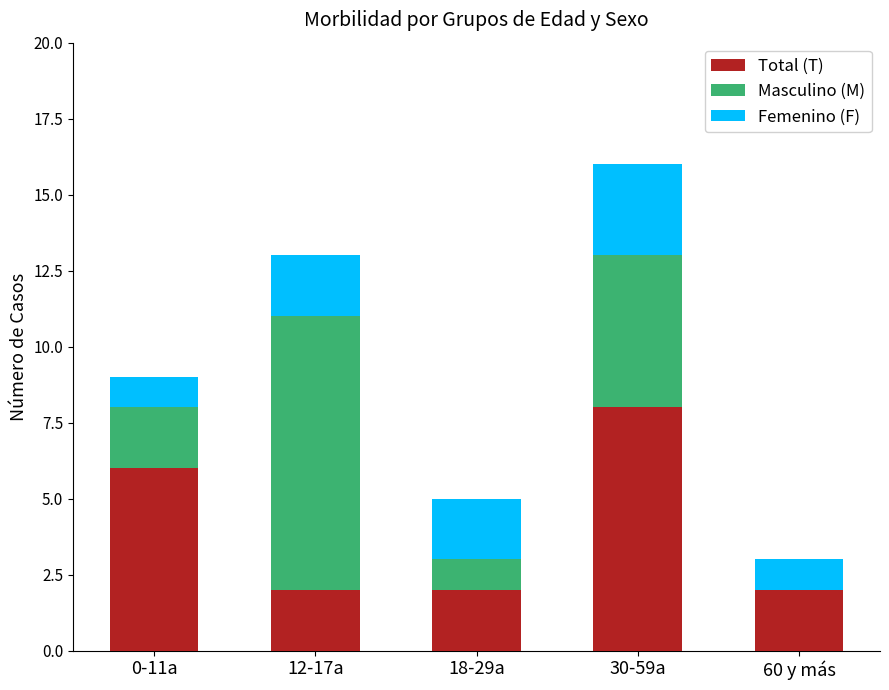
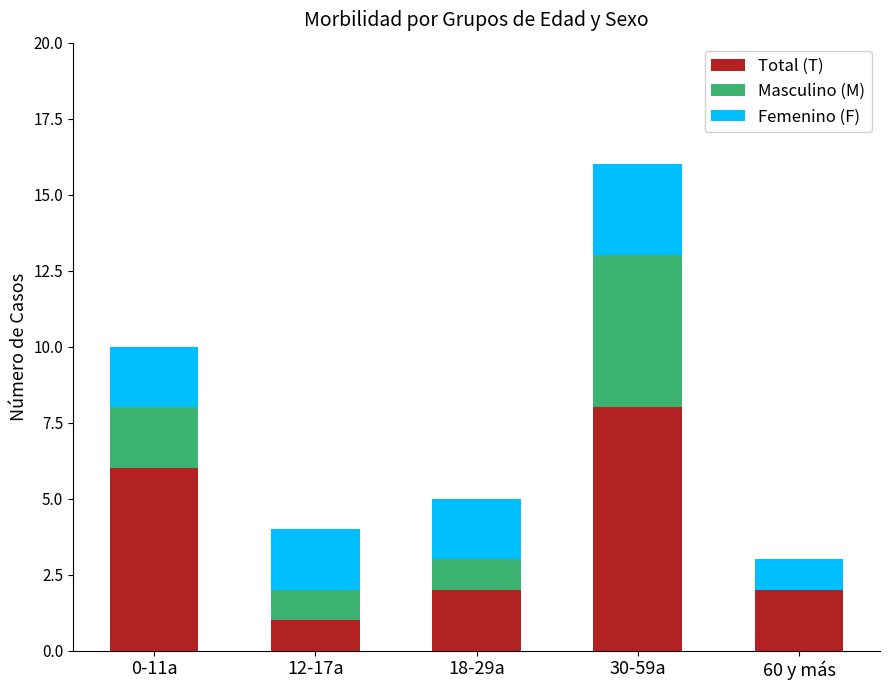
Femenino (F), 0-11a: 1 -> 2
Total (T), 12-17a: 2 -> 1
Masculino (M), 12-17a: 9 -> 1
